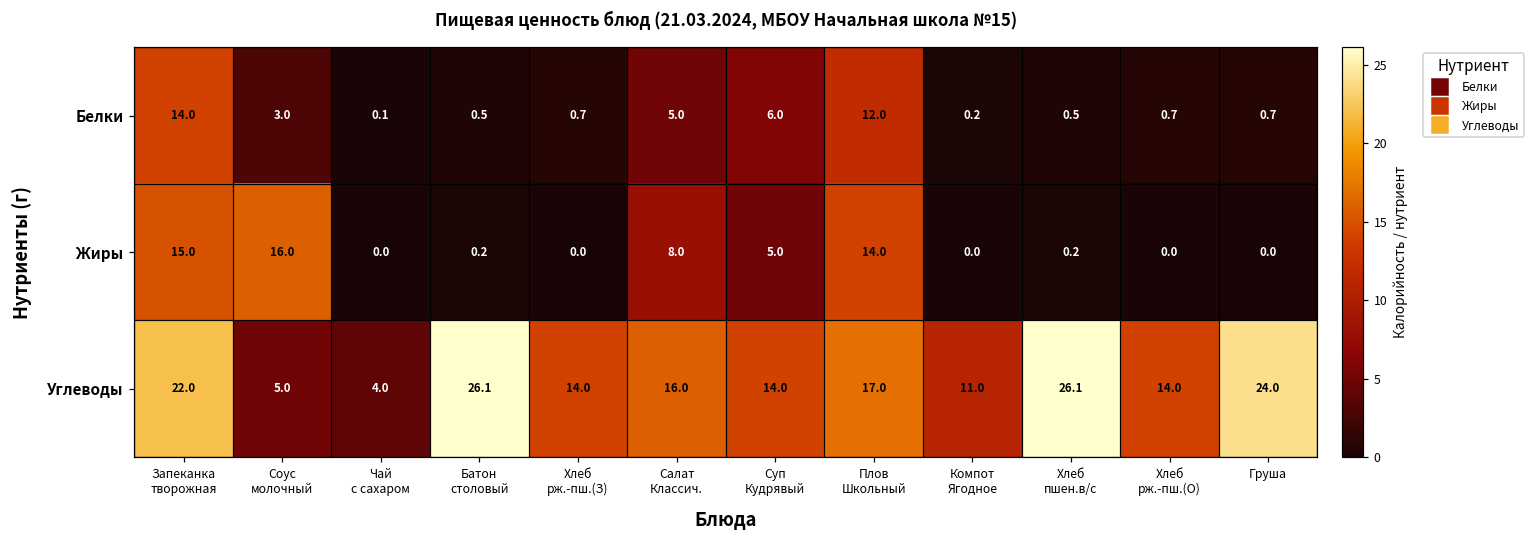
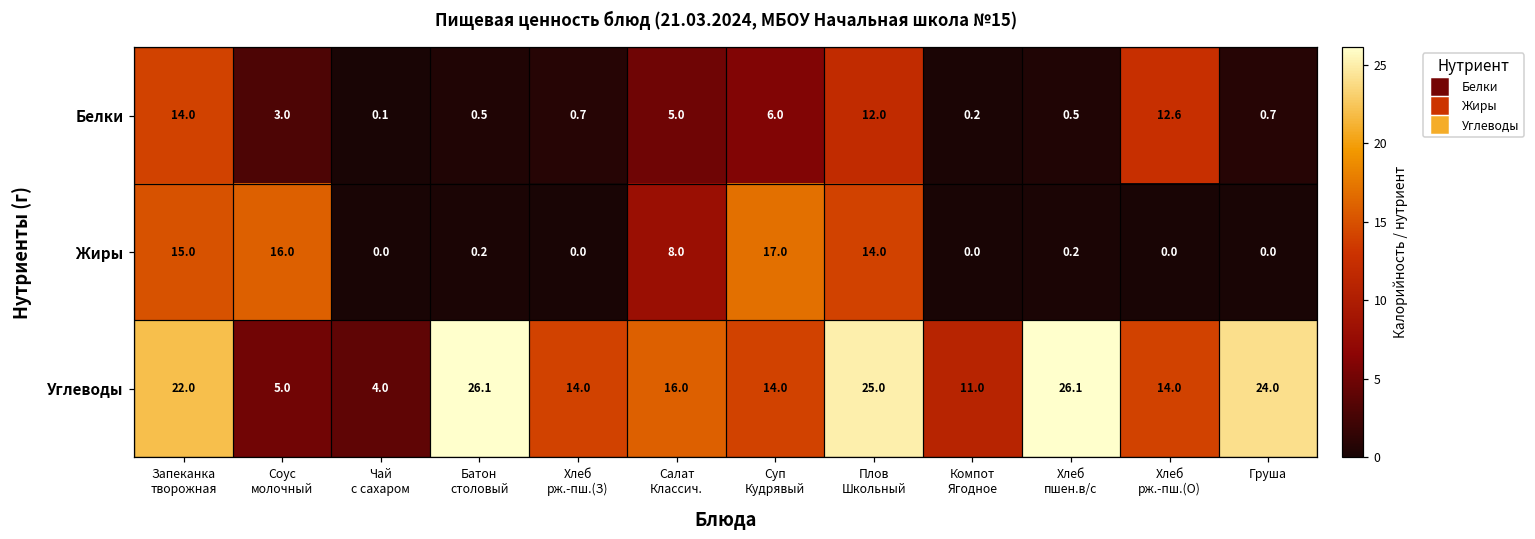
Белки, Хлеб рж.-пш.(О): 0.7 -> 12.6
Жиры, Суп Кудрявый: 5.0 -> 17.0
Углеводы, Плов Школьный: 17.0 -> 25.0
